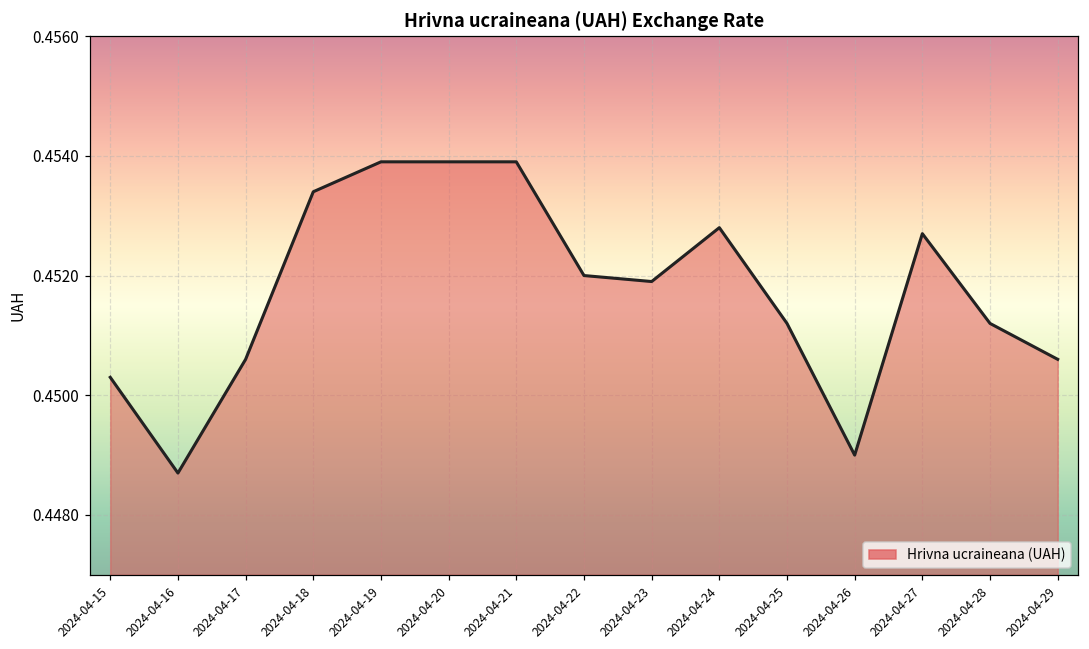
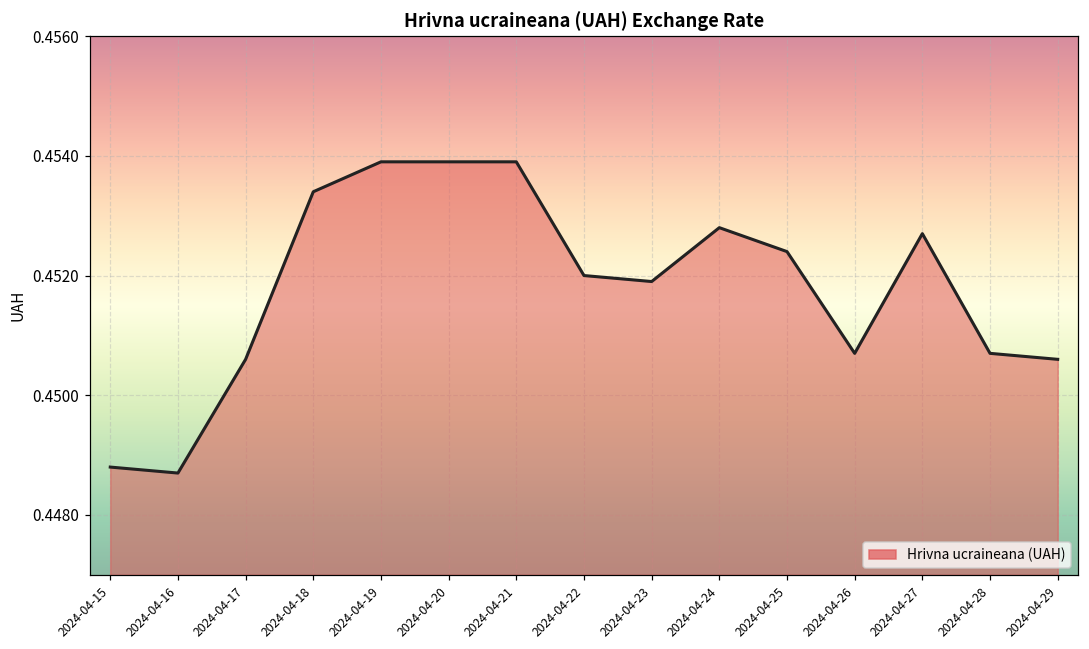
2024-04-15: 0.4503 -> 0.4488
2024-04-25: 0.4512 -> 0.4524
2024-04-26: 0.4490 -> 0.4507
2024-04-28: 0.4512 -> 0.4507
